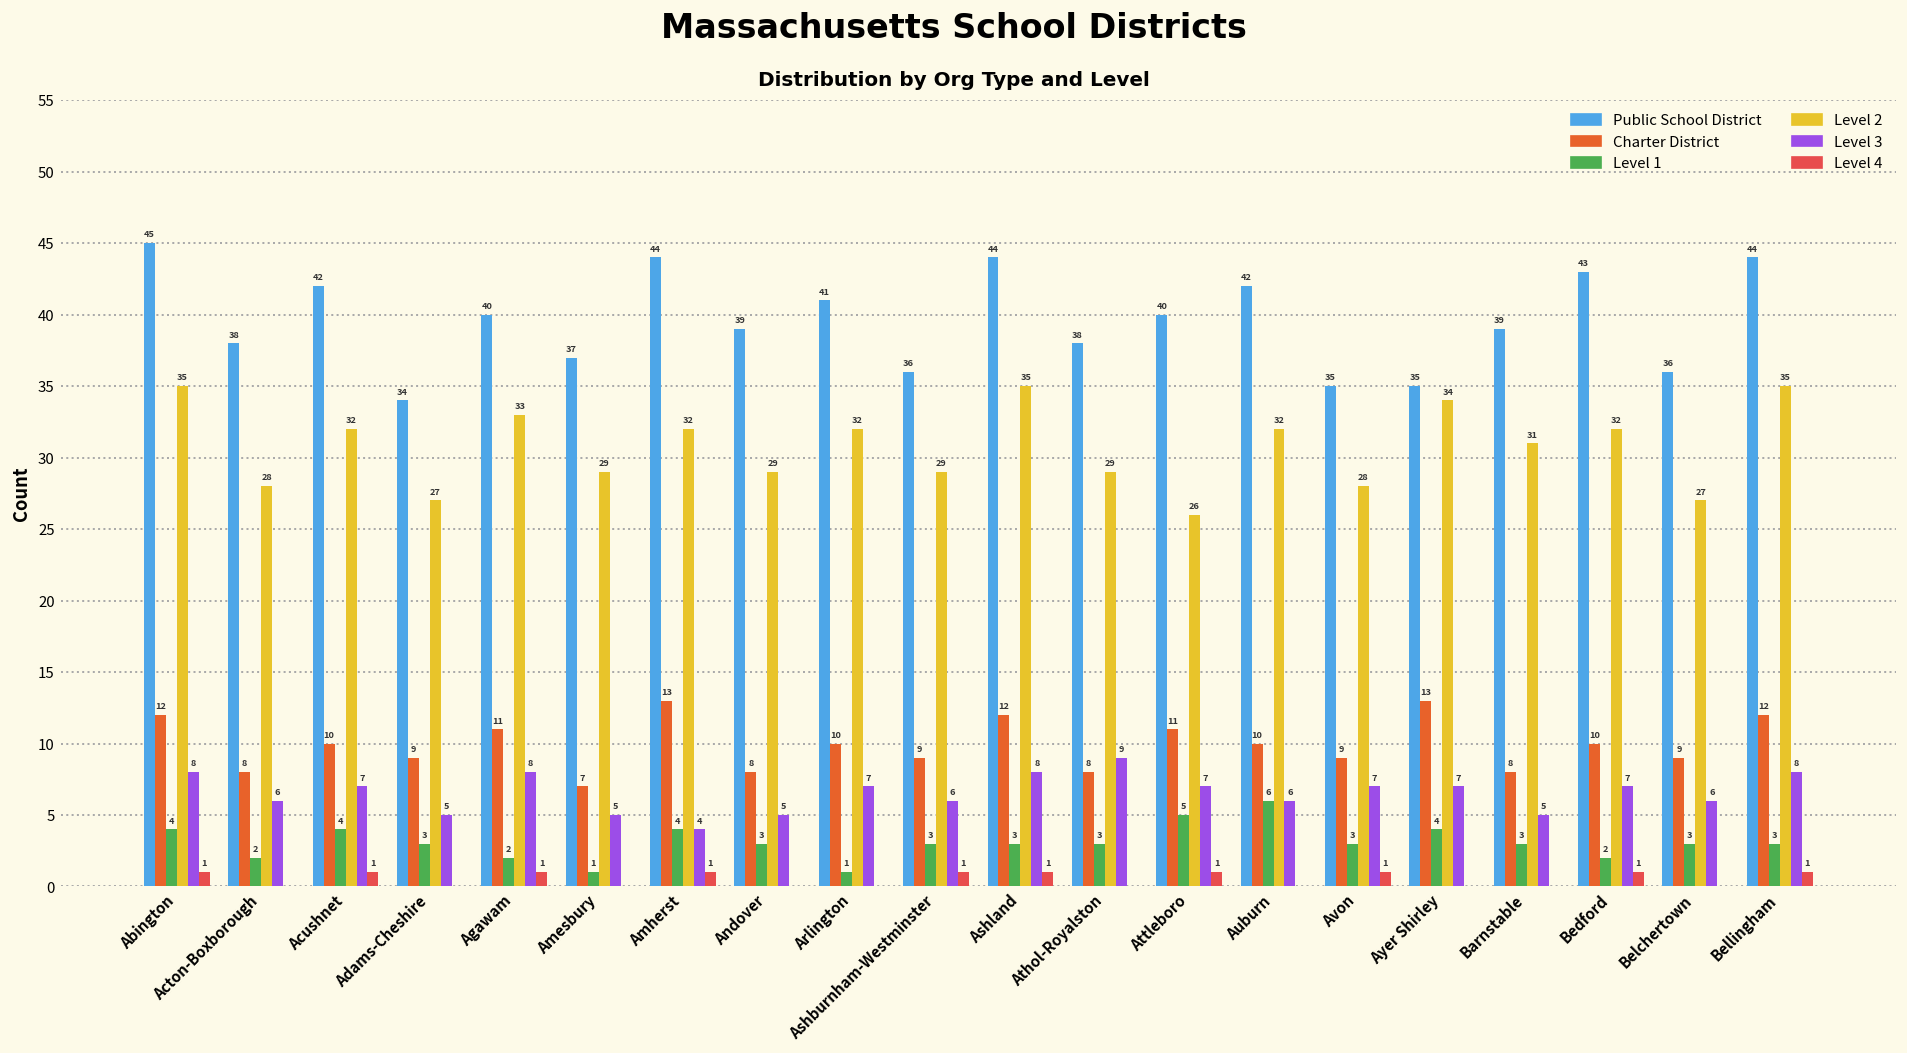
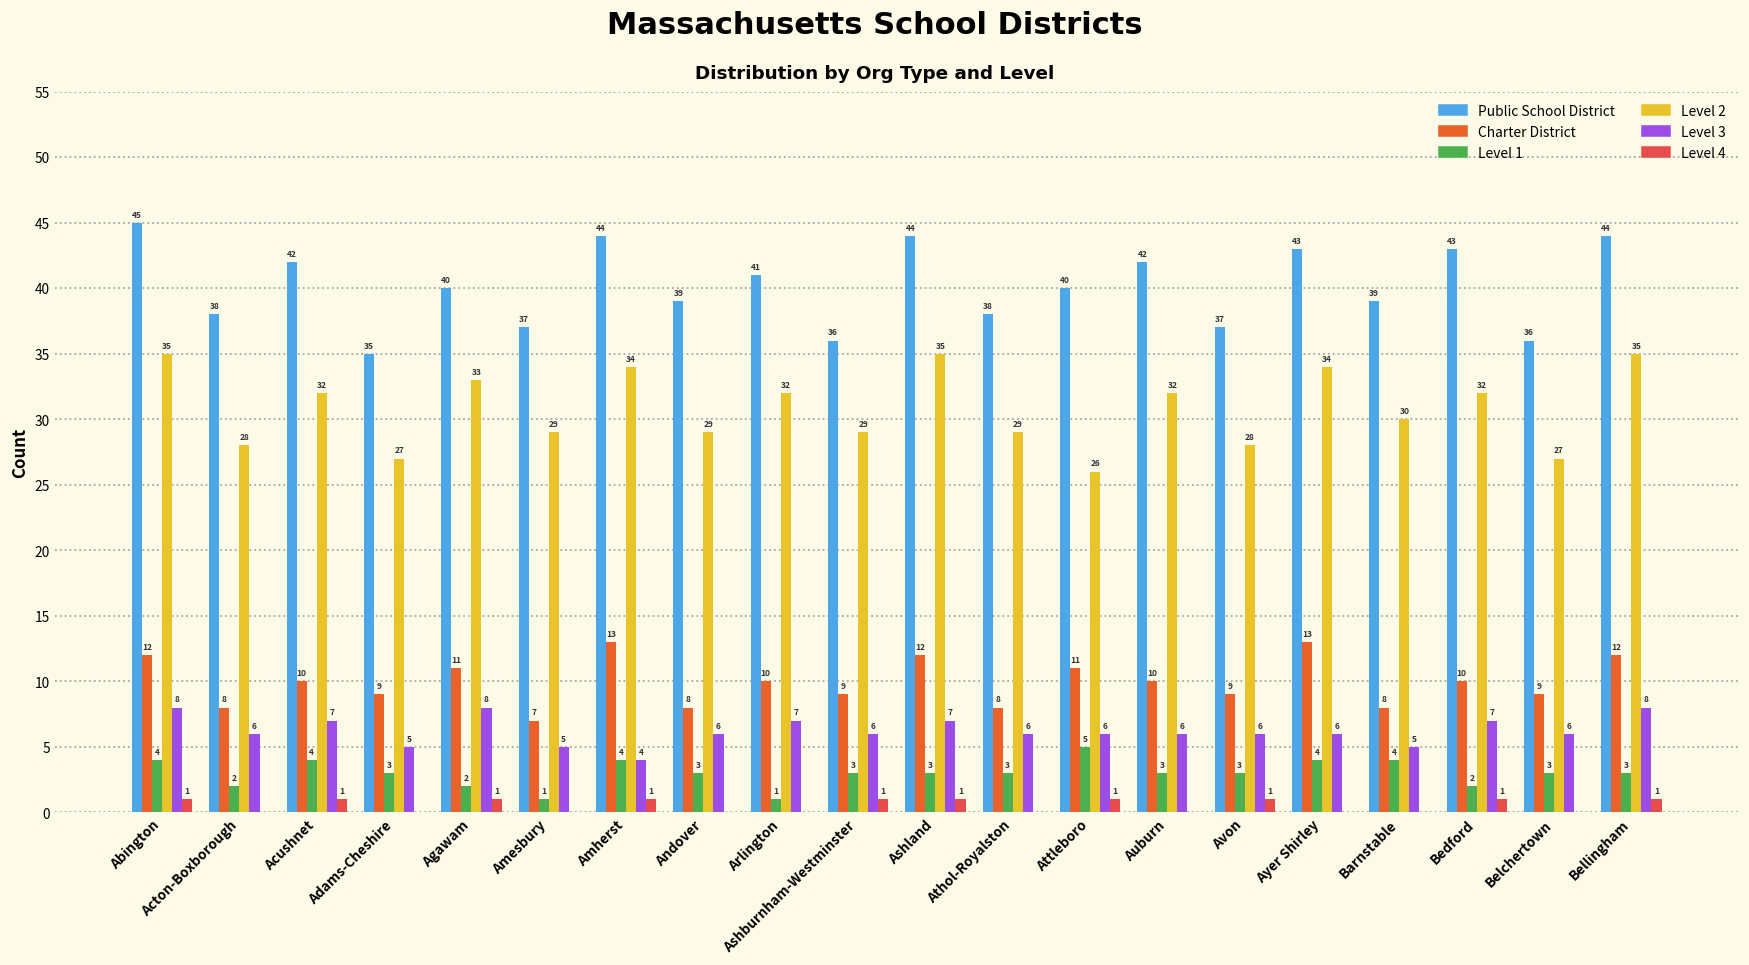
Public School District, Adams-Cheshire: 34 -> 35
Level 2, Amherst: 32 -> 34
Level 3, Andover: 5 -> 6
Level 3, Ashland: 8 -> 7
Level 3, Athol-Royalston: 9 -> 6
Level 3, Attleboro: 7 -> 6
Level 1, Auburn: 6 -> 3
Public School District, Avon: 35 -> 37
Level 3, Avon: 7 -> 6
Public School District, Ayer Shirley: 35 -> 43
Level 3, Ayer Shirley: 7 -> 6
Level 1, Barnstable: 3 -> 4
Level 2, Barnstable: 31 -> 30
